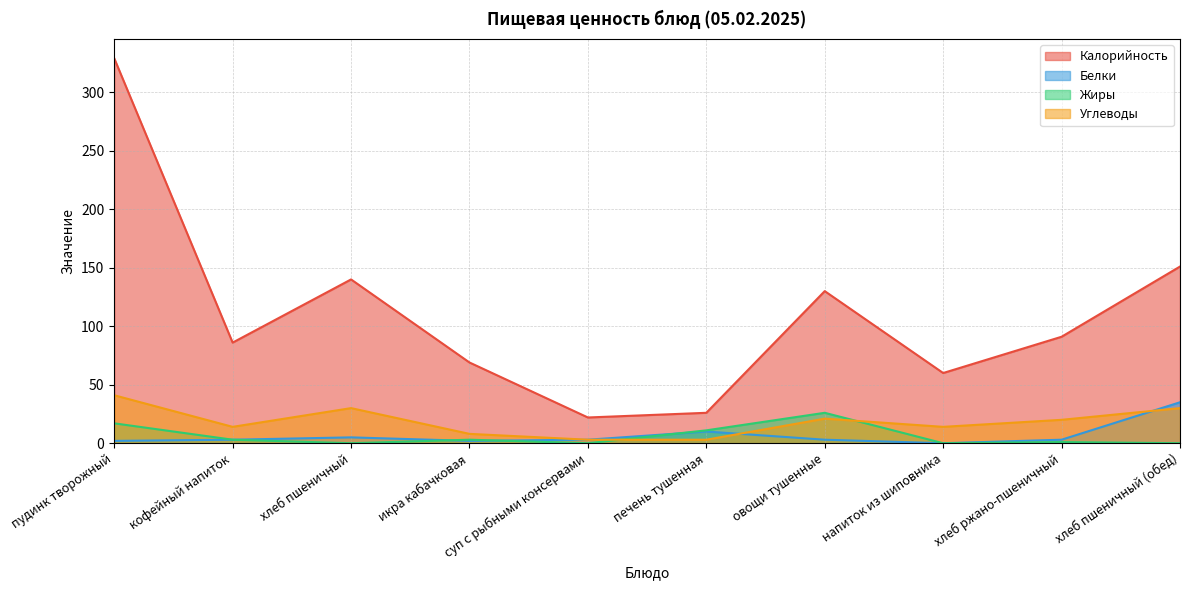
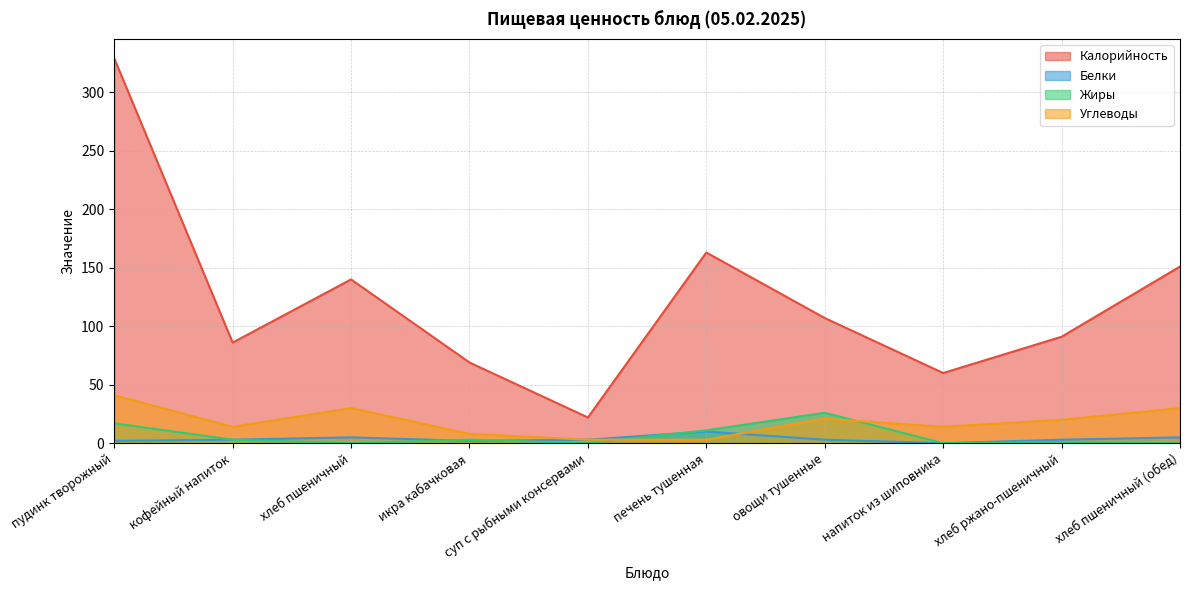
Калорийность, печень тушенная: 26 -> 163
Калорийность, овощи тушенные: 130 -> 107
Белки, хлеб пшеничный (обед): 35 -> 5
